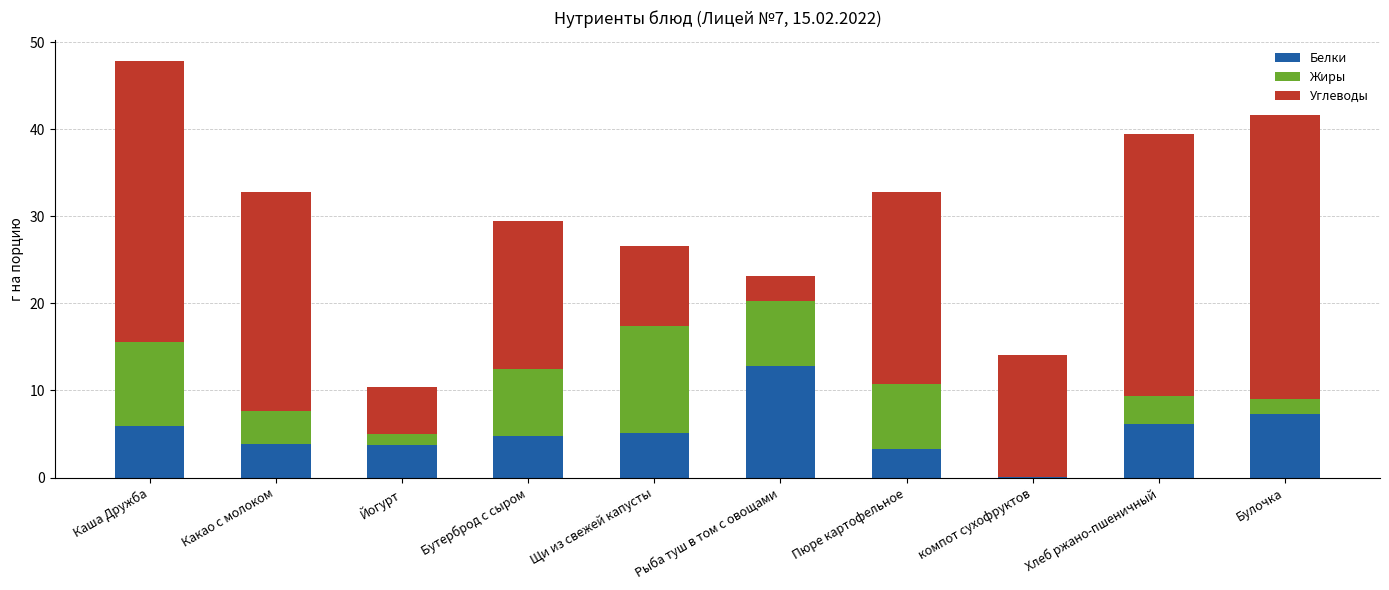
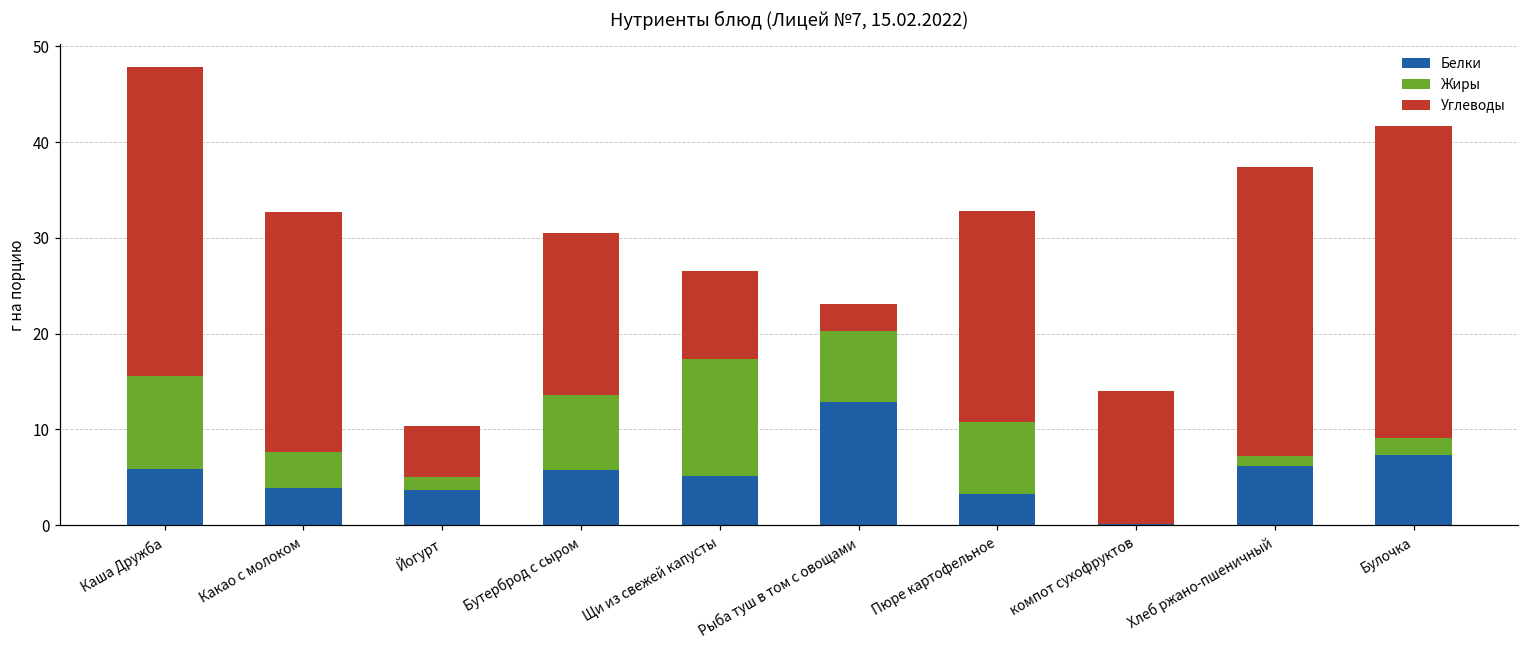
Белки, Бутерброд с сыром: 5 -> 6
Жиры, Хлеб ржано-пшеничный: 3 -> 1
